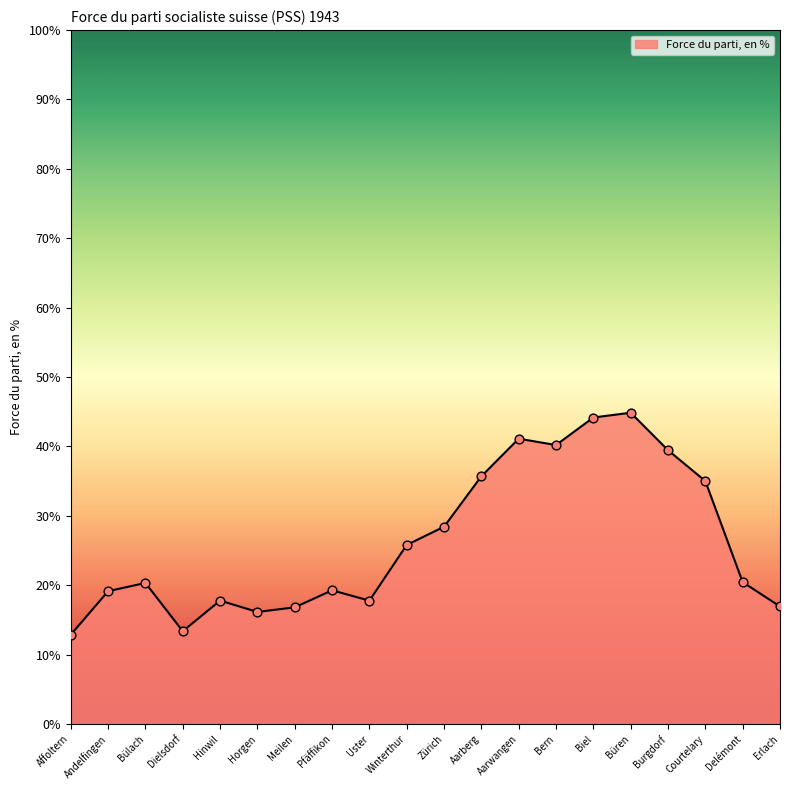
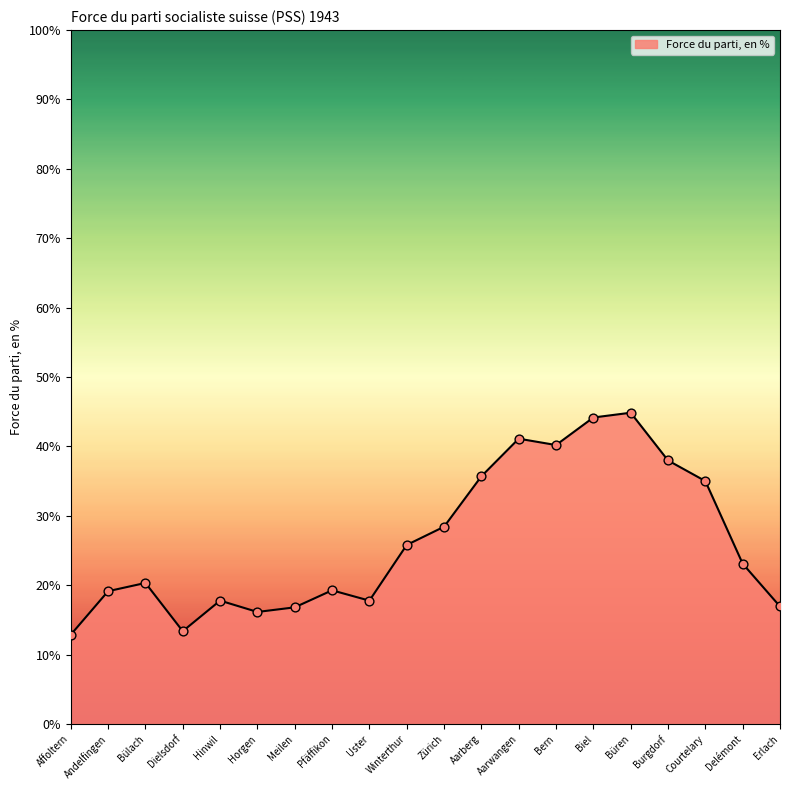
Burgdorf: 39% -> 38%
Delémont: 20% -> 23%
